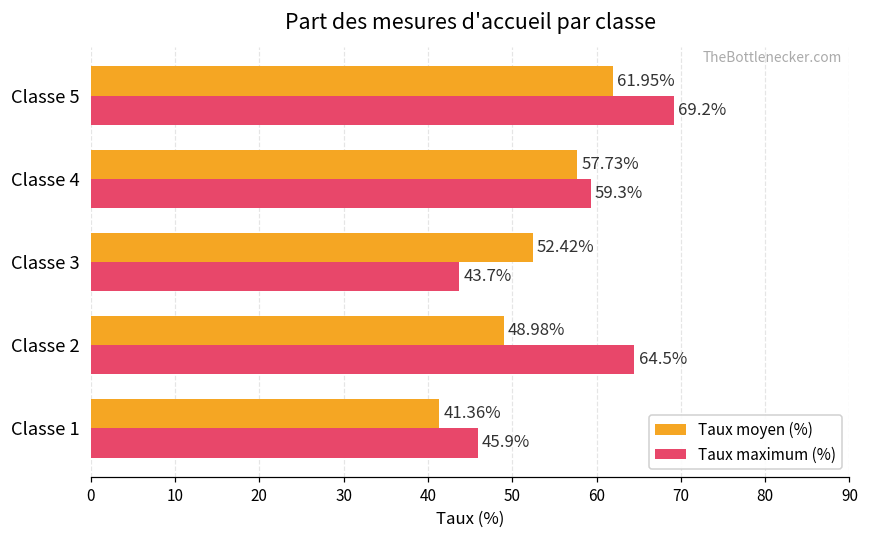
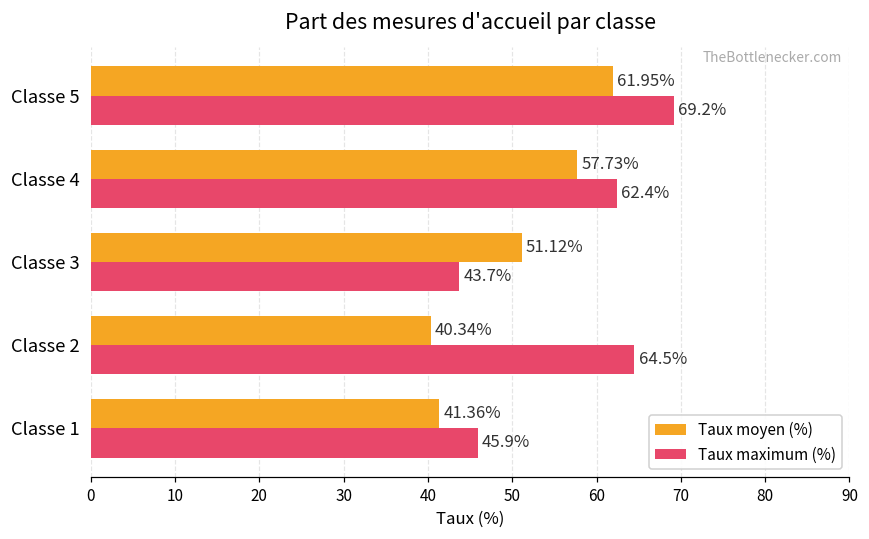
Taux maximum (%), Classe 4: 59.3% -> 62.4%
Taux moyen (%), Classe 3: 52.42% -> 51.12%
Taux moyen (%), Classe 2: 48.98% -> 40.34%
